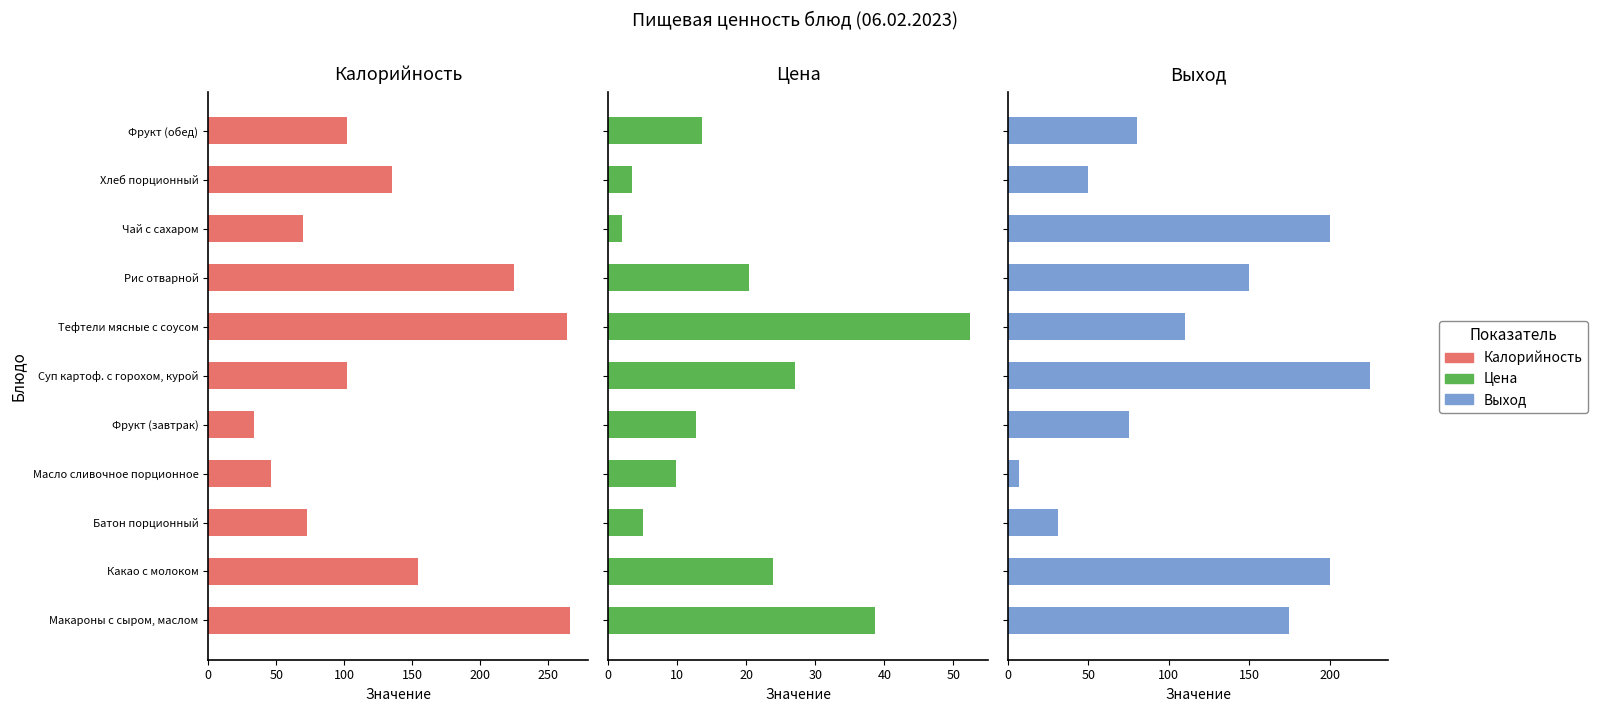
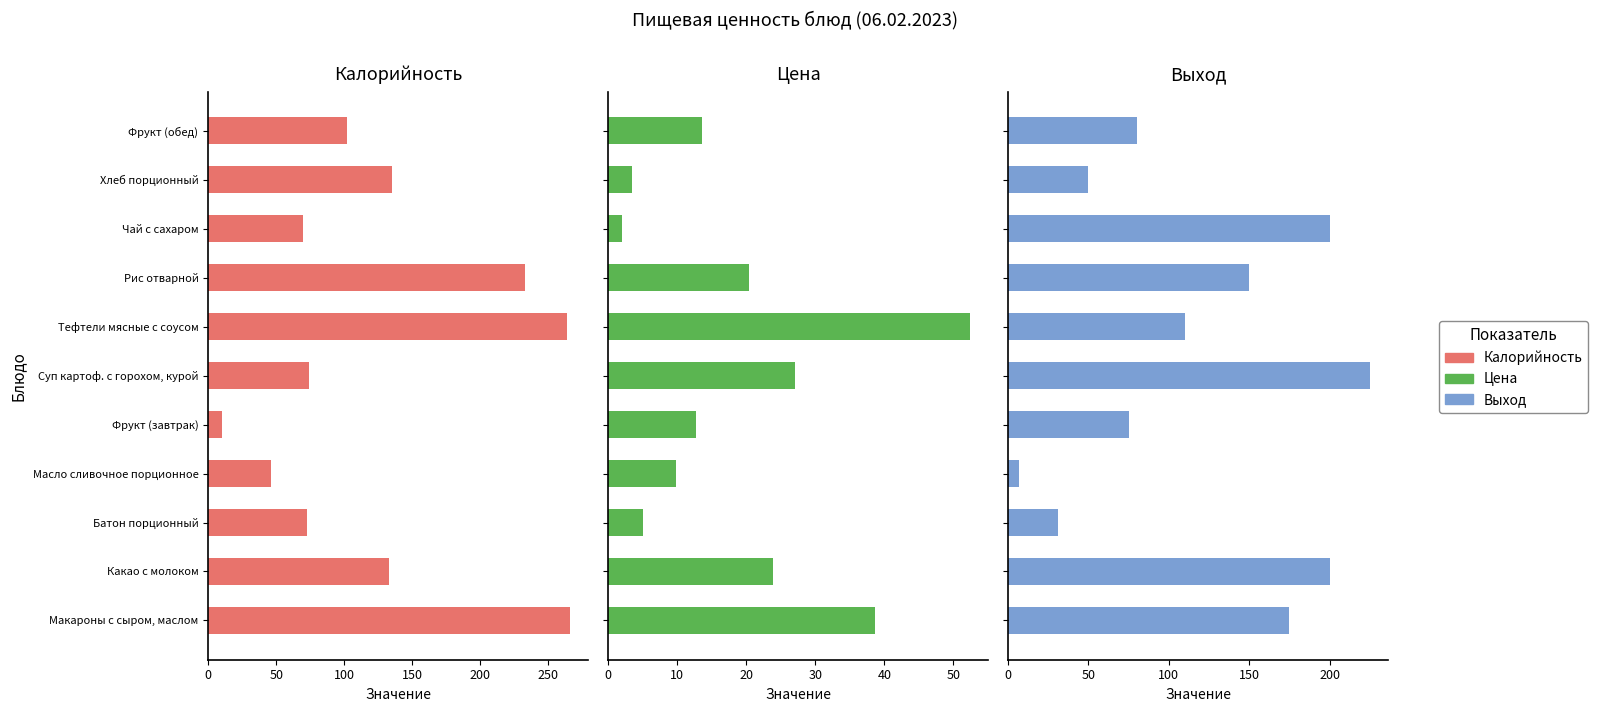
Калорийность, Рис отварной: 225 -> 233
Калорийность, Суп картоф. с горохом, курой: 102 -> 74
Калорийность, Фрукт (завтрак): 34 -> 10
Калорийность, Какао с молоком: 154 -> 133
